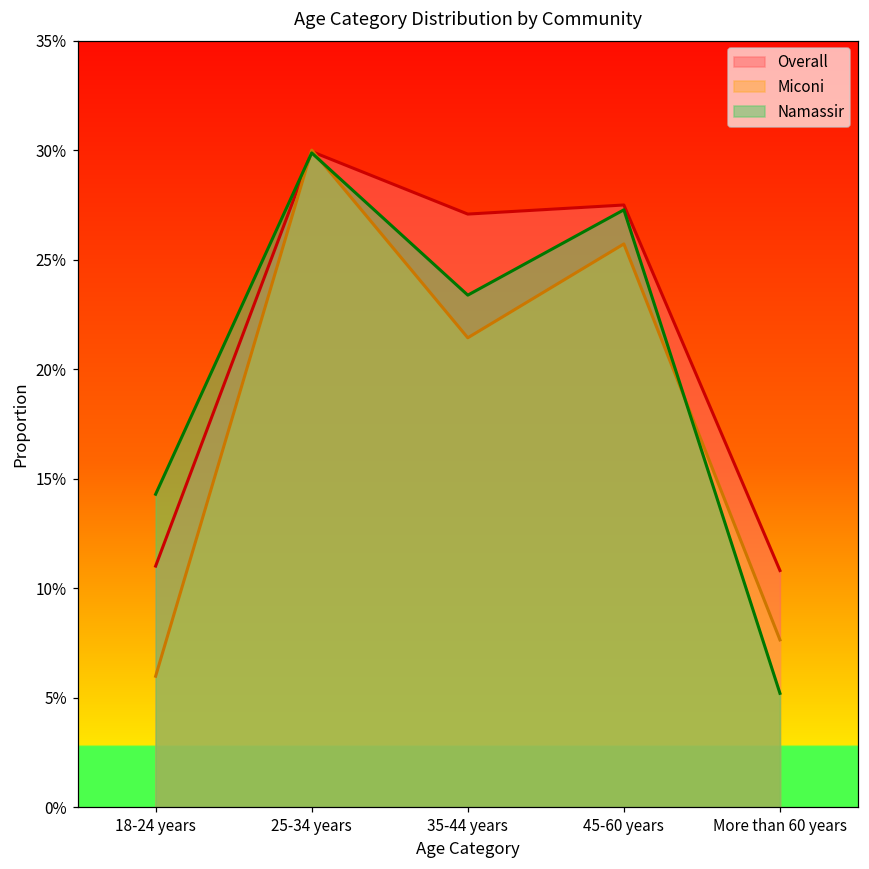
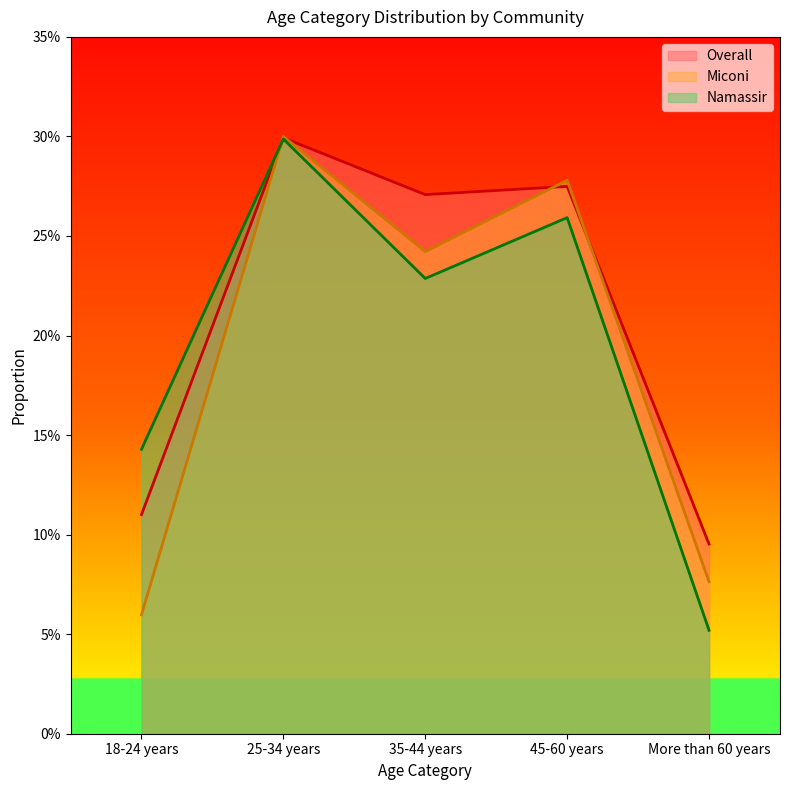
Miconi, 35-44 years: 21.4% -> 24.2%
Namassir, 35-44 years: 23.4% -> 22.9%
Miconi, 45-60 years: 25.7% -> 27.8%
Namassir, 45-60 years: 27.3% -> 25.9%
Overall, More than 60 years: 10.8% -> 9.5%
